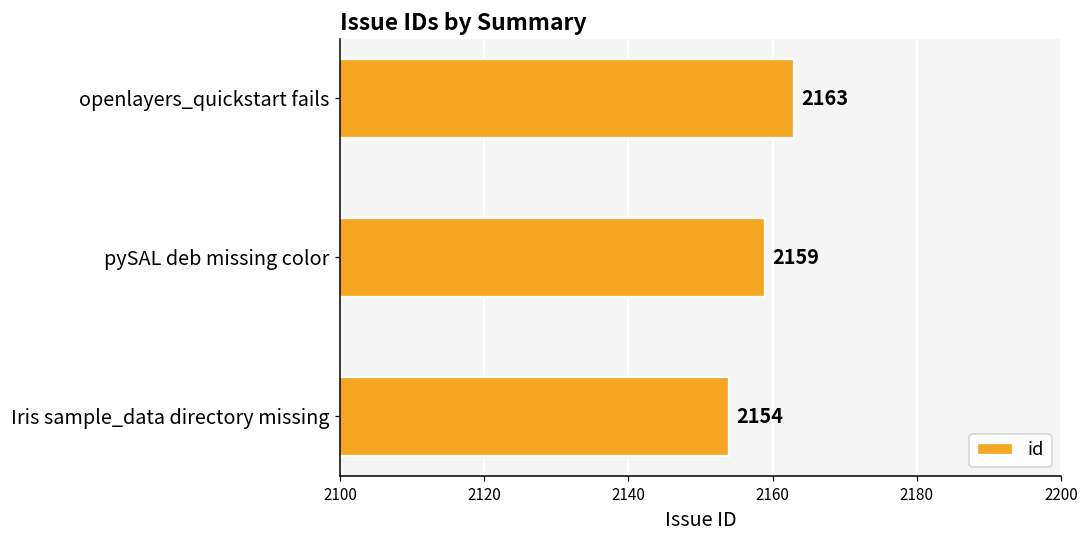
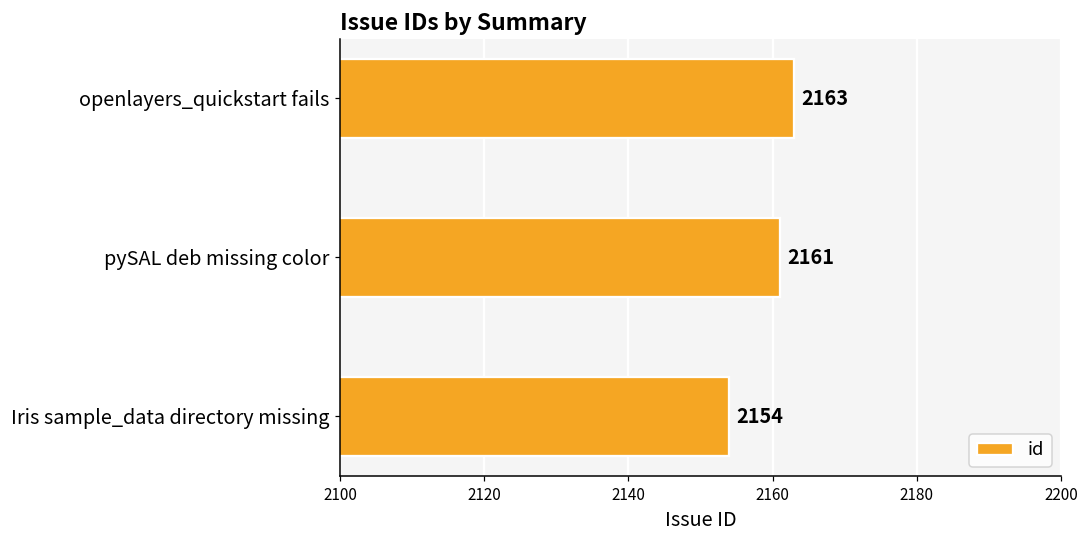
pySAL deb missing color: 2159 -> 2161
